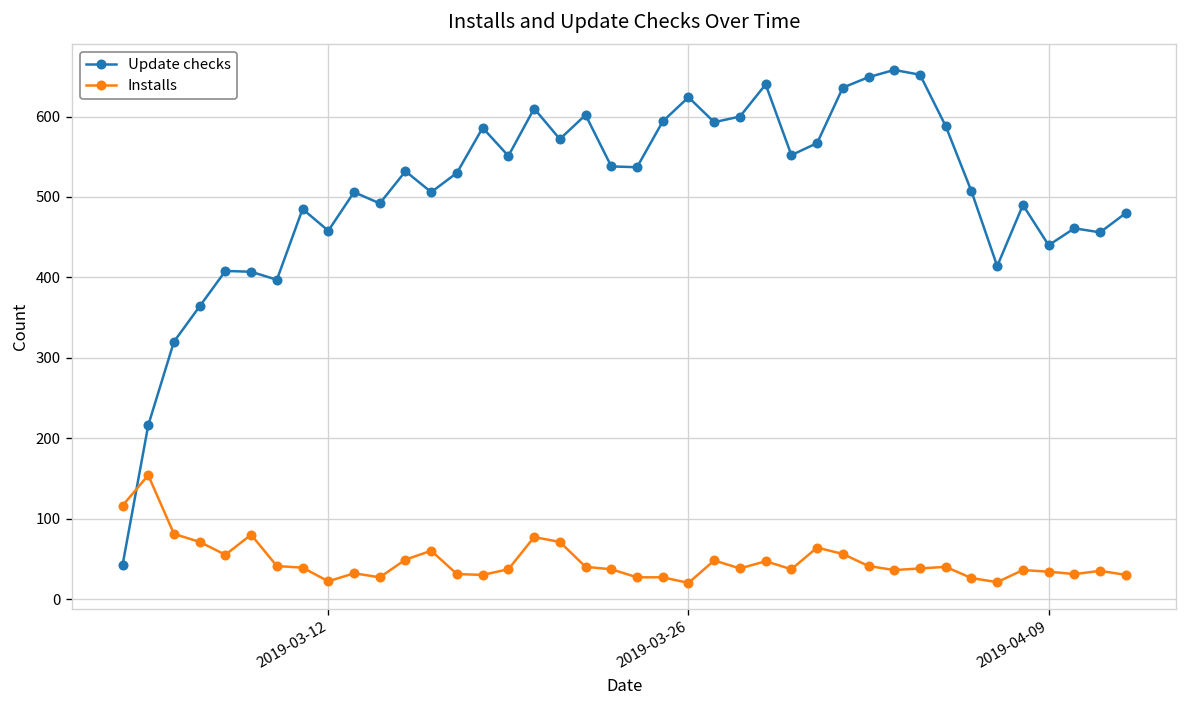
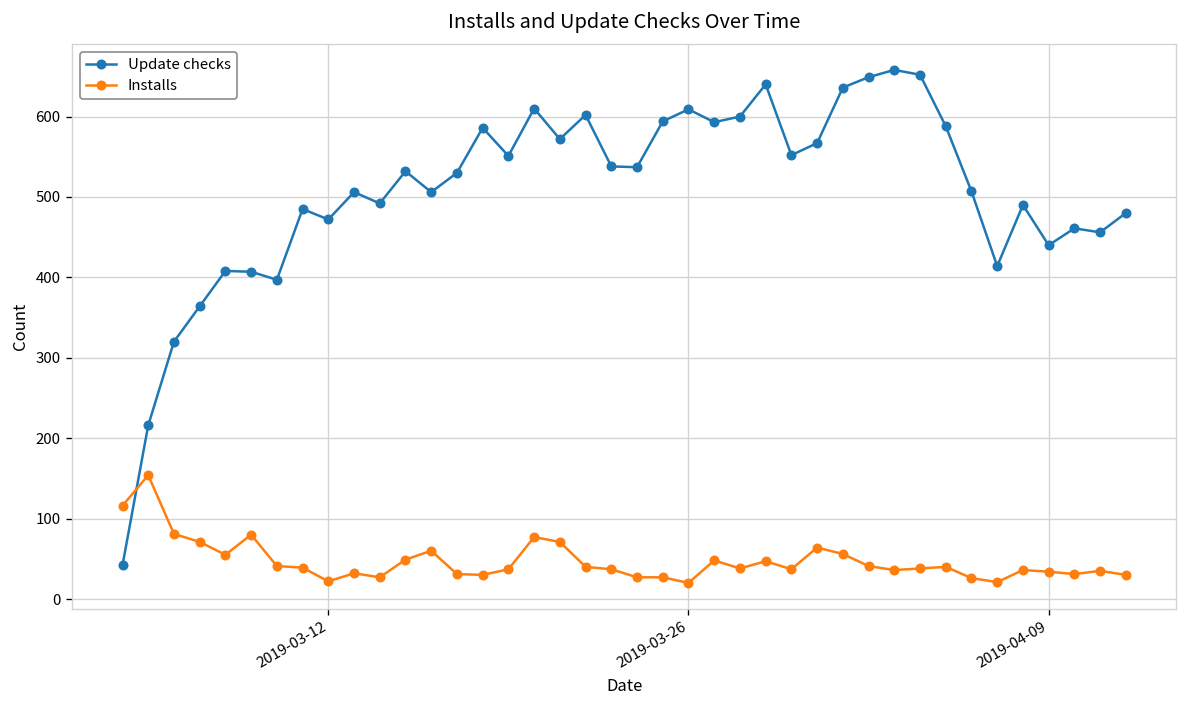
Update checks, 2019-03-12: 460 -> 470
Update checks, 2019-03-26: 620 -> 610
